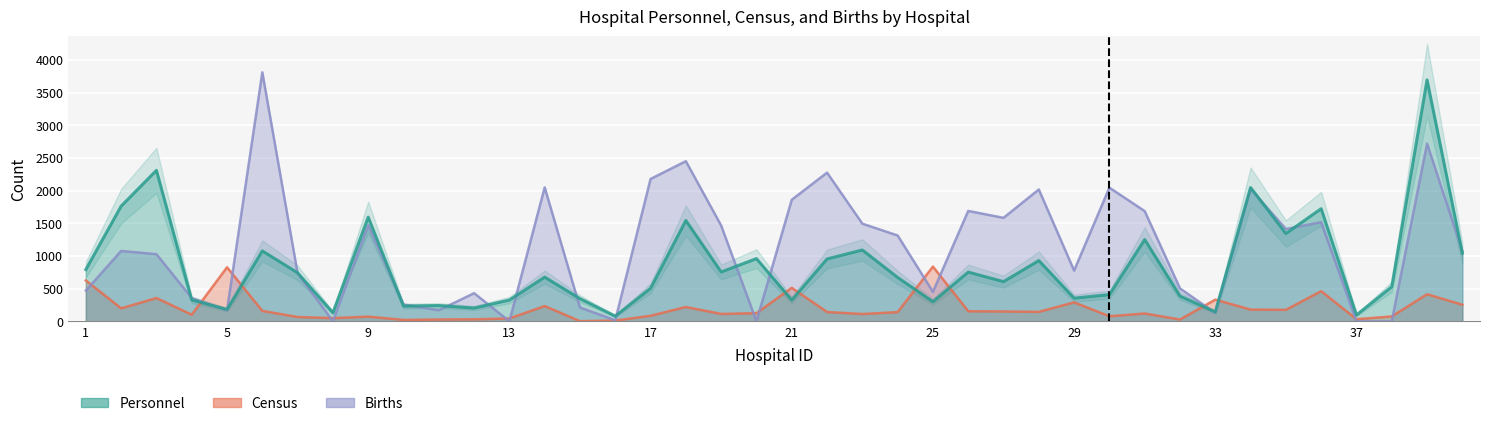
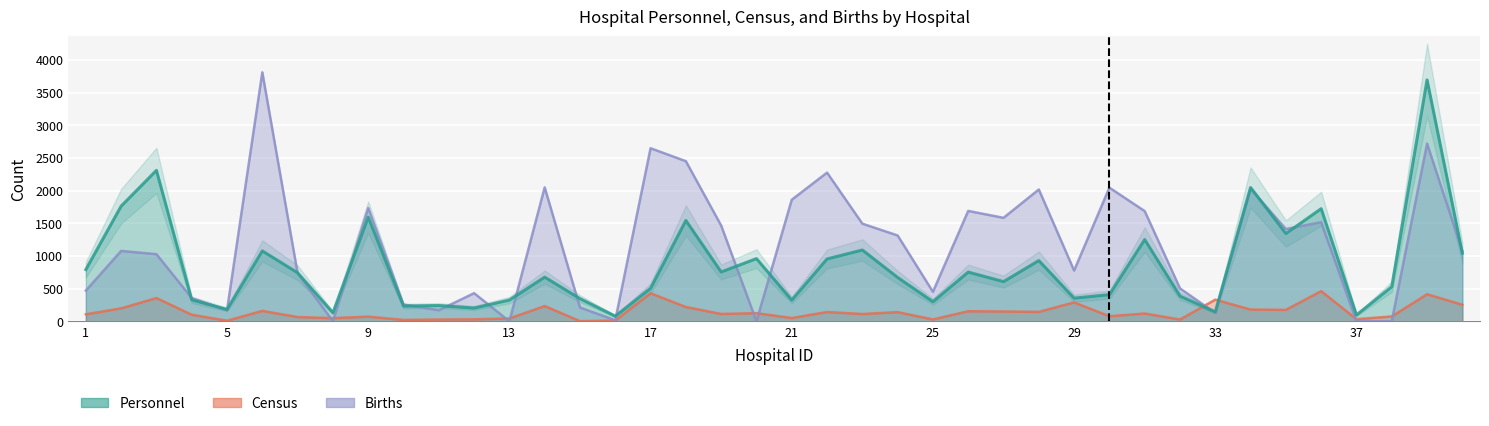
Census, 1: 600 -> 100
Census, 5: 800 -> 0
Births, 9: 1500 -> 1700
Census, 17: 100 -> 400
Births, 17: 2200 -> 2600
Census, 21: 500 -> 100
Census, 25: 800 -> 0
